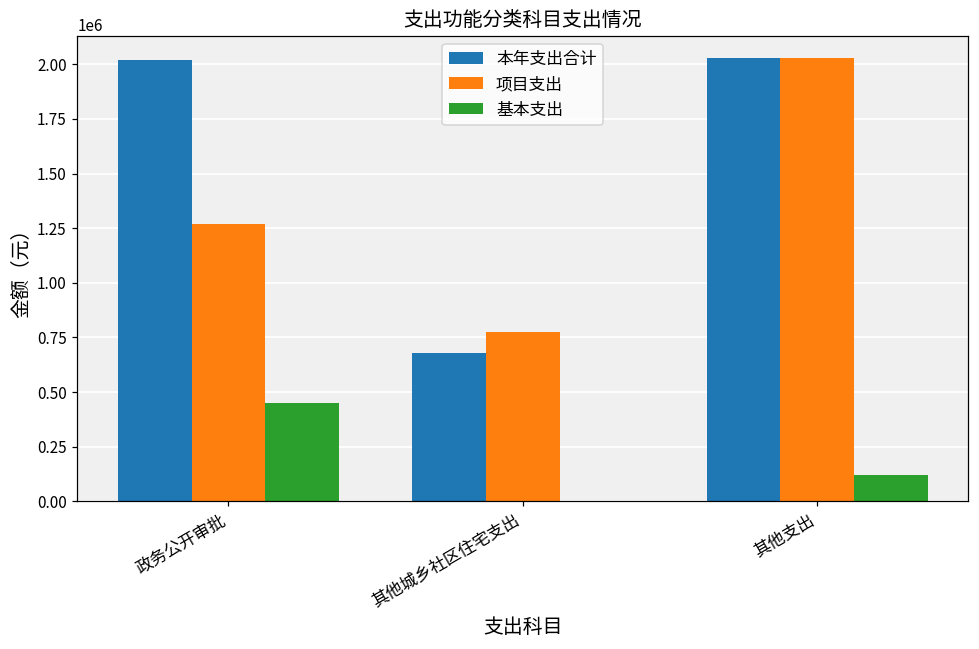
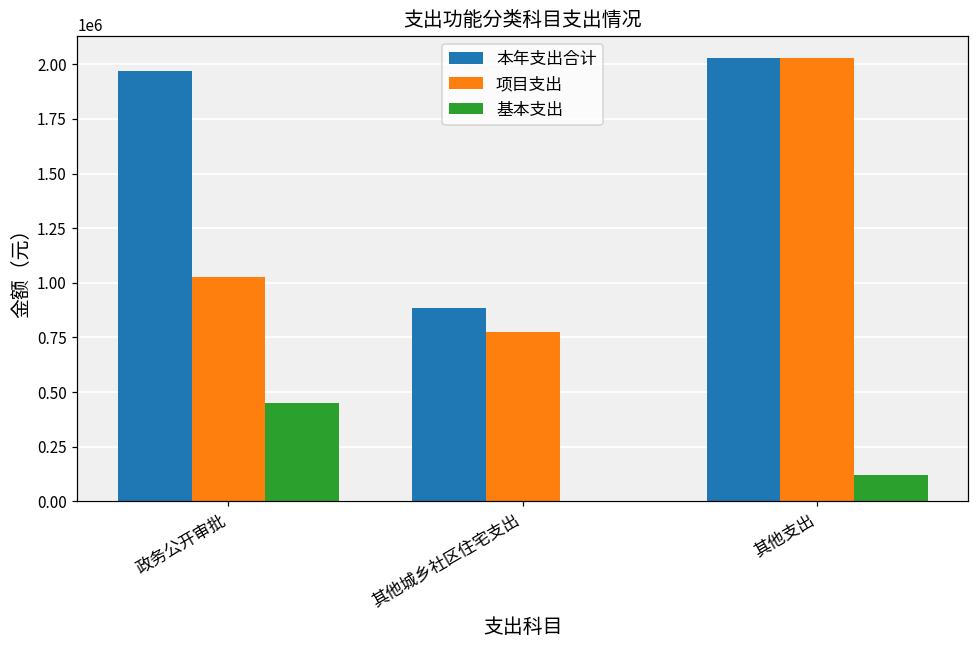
本年支出合计, 政务公开审批: 2020000 -> 1970000
项目支出, 政务公开审批: 1270000 -> 1030000
本年支出合计, 其他城乡社区住宅支出: 680000 -> 880000
